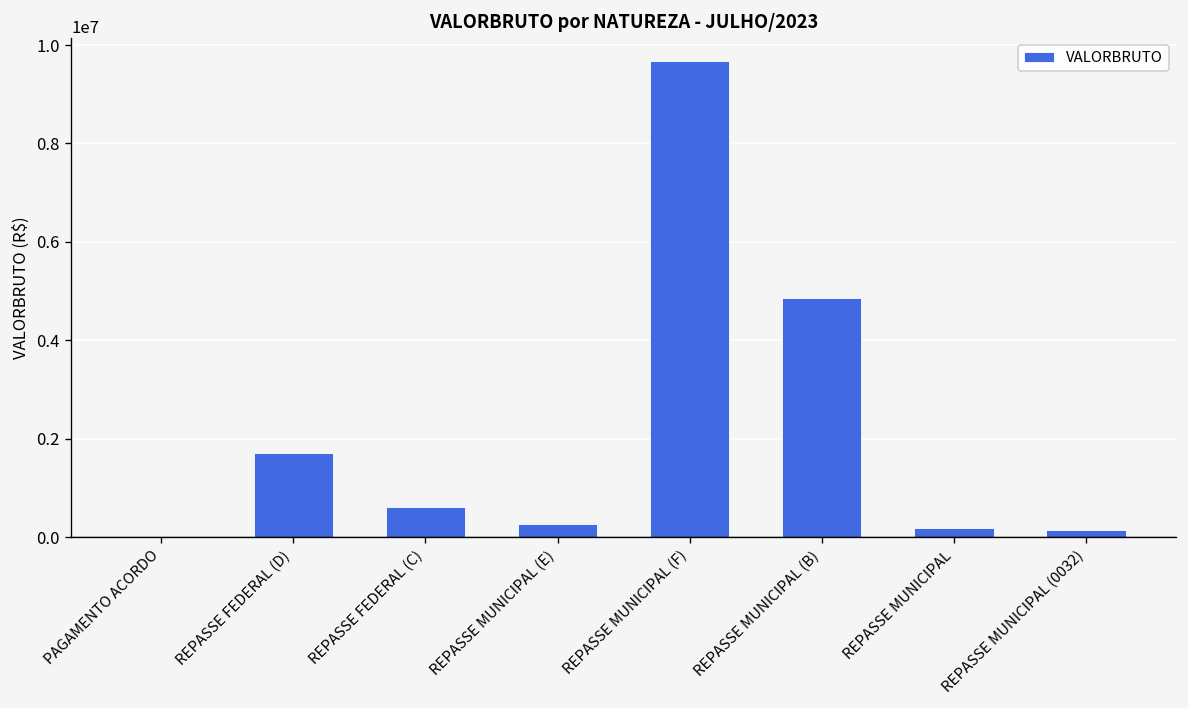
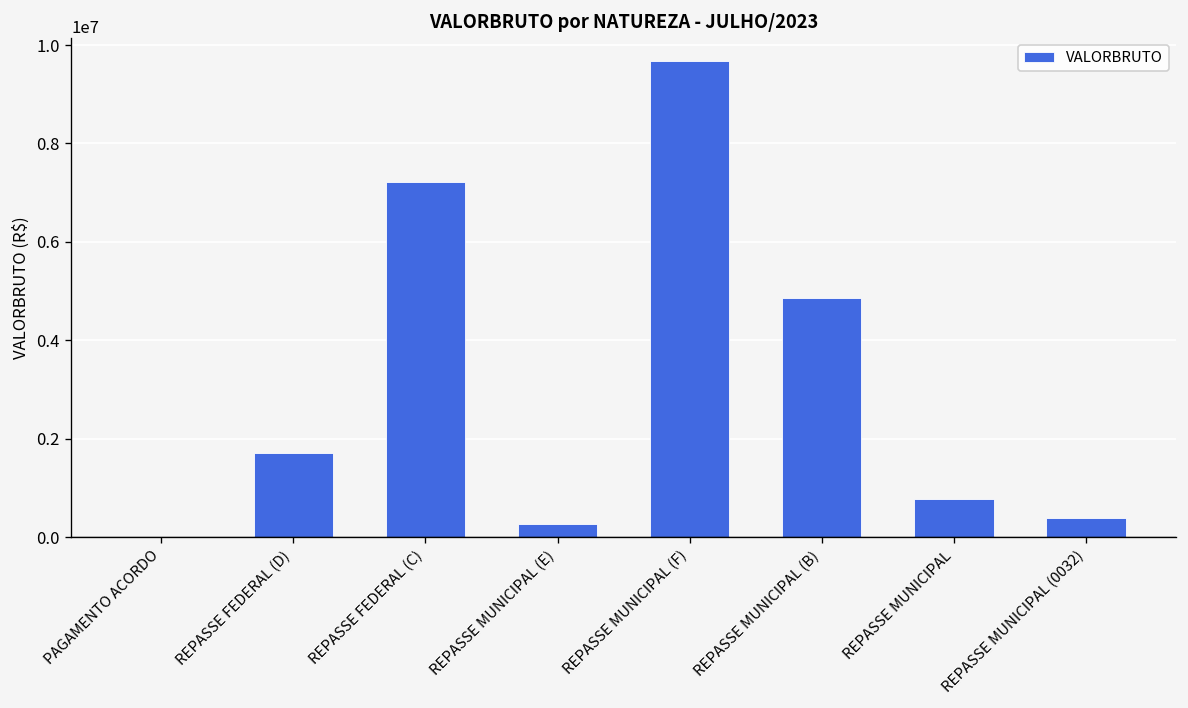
REPASSE FEDERAL (C): 600000 -> 7200000
REPASSE MUNICIPAL: 200000 -> 800000
REPASSE MUNICIPAL (0032): 100000 -> 400000
